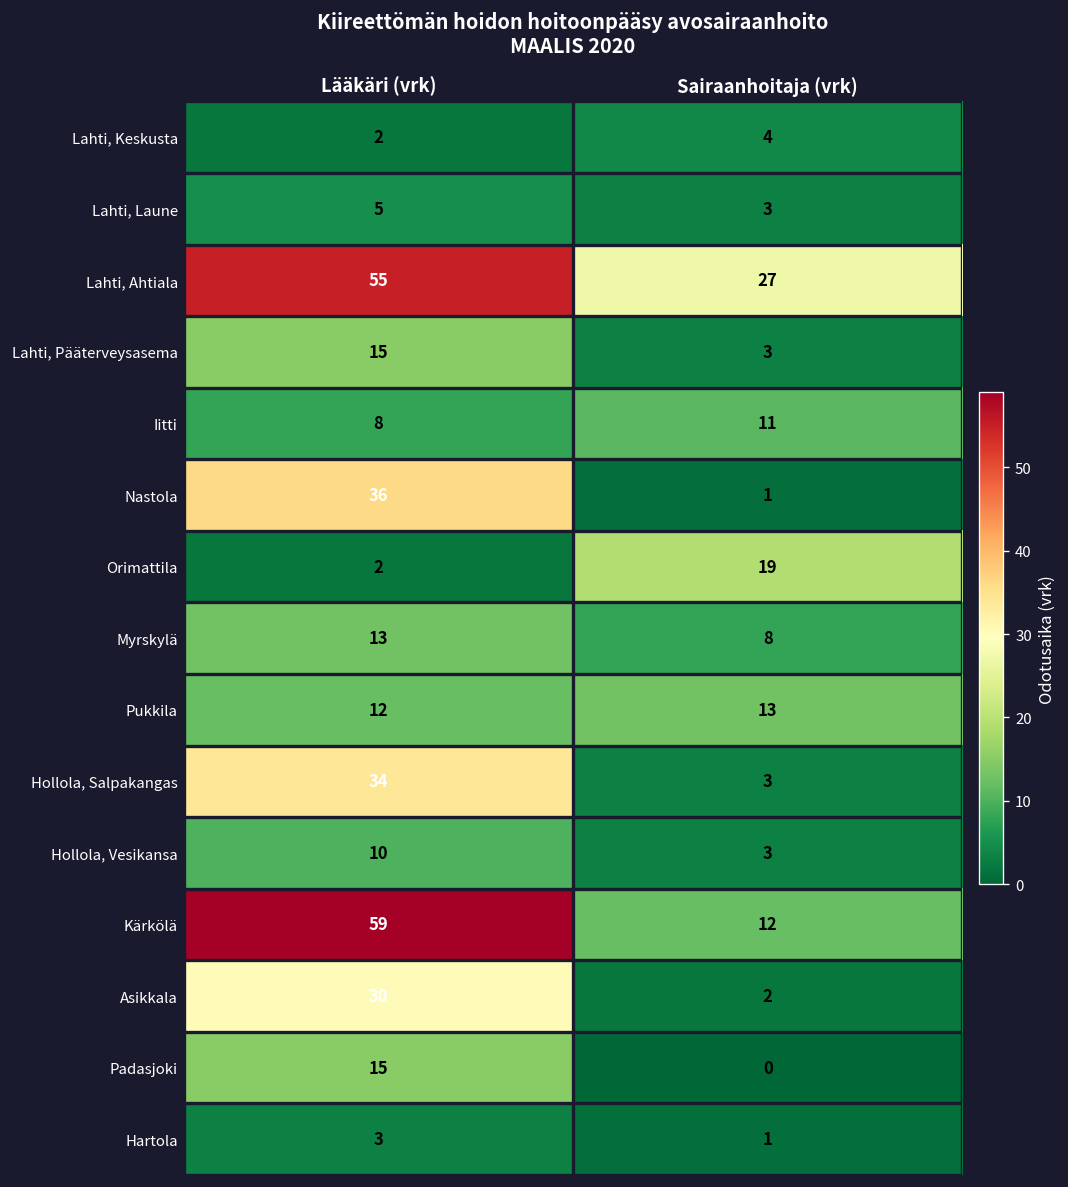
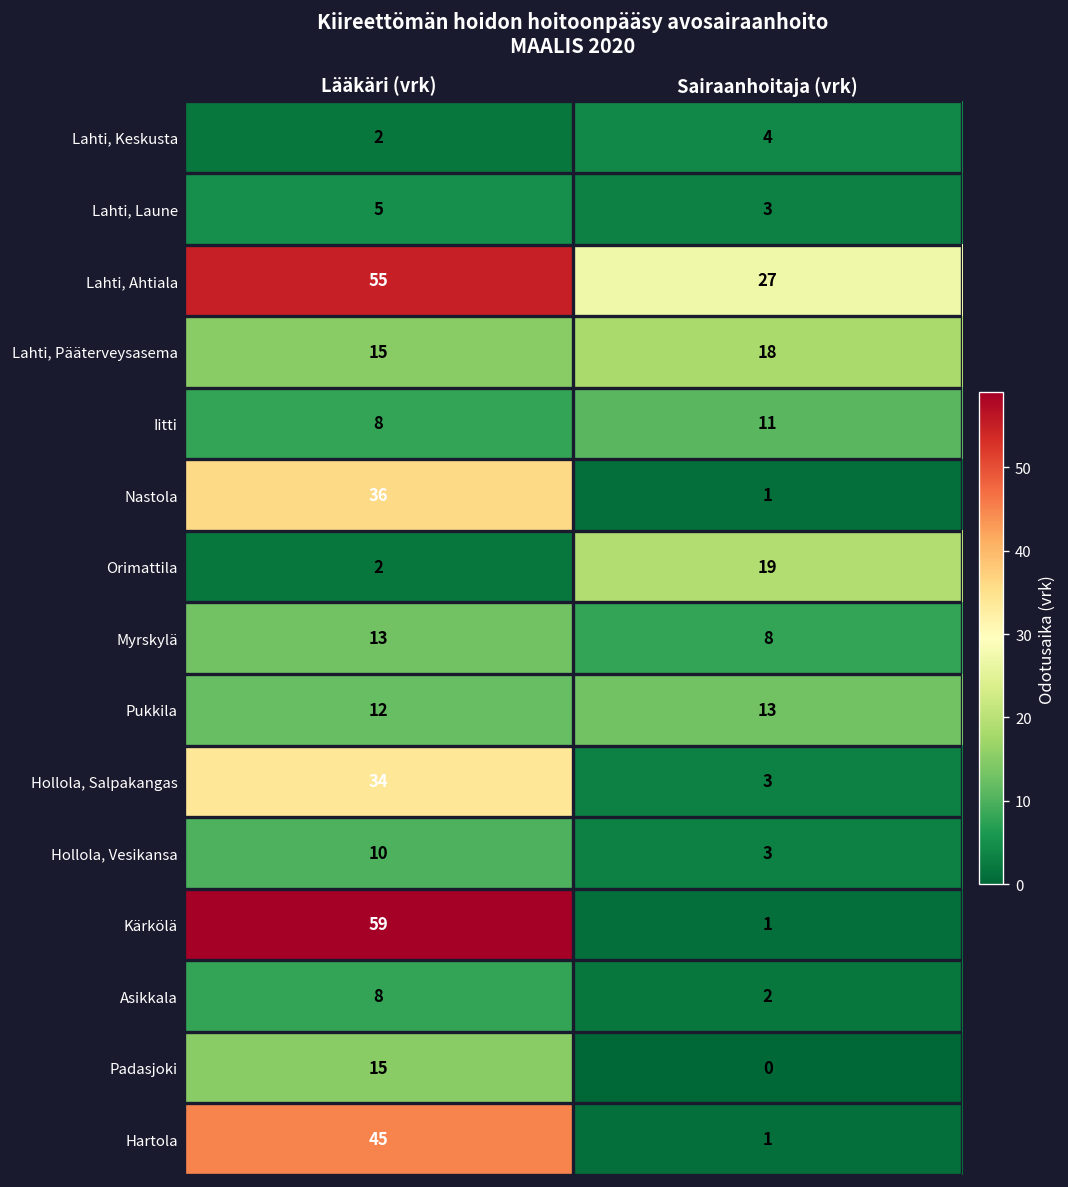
Lahti, Pääterveysasema, Sairaanhoitaja (vrk): 3 -> 18
Kärkölä, Sairaanhoitaja (vrk): 12 -> 1
Asikkala, Lääkäri (vrk): 30 -> 8
Hartola, Lääkäri (vrk): 3 -> 45
